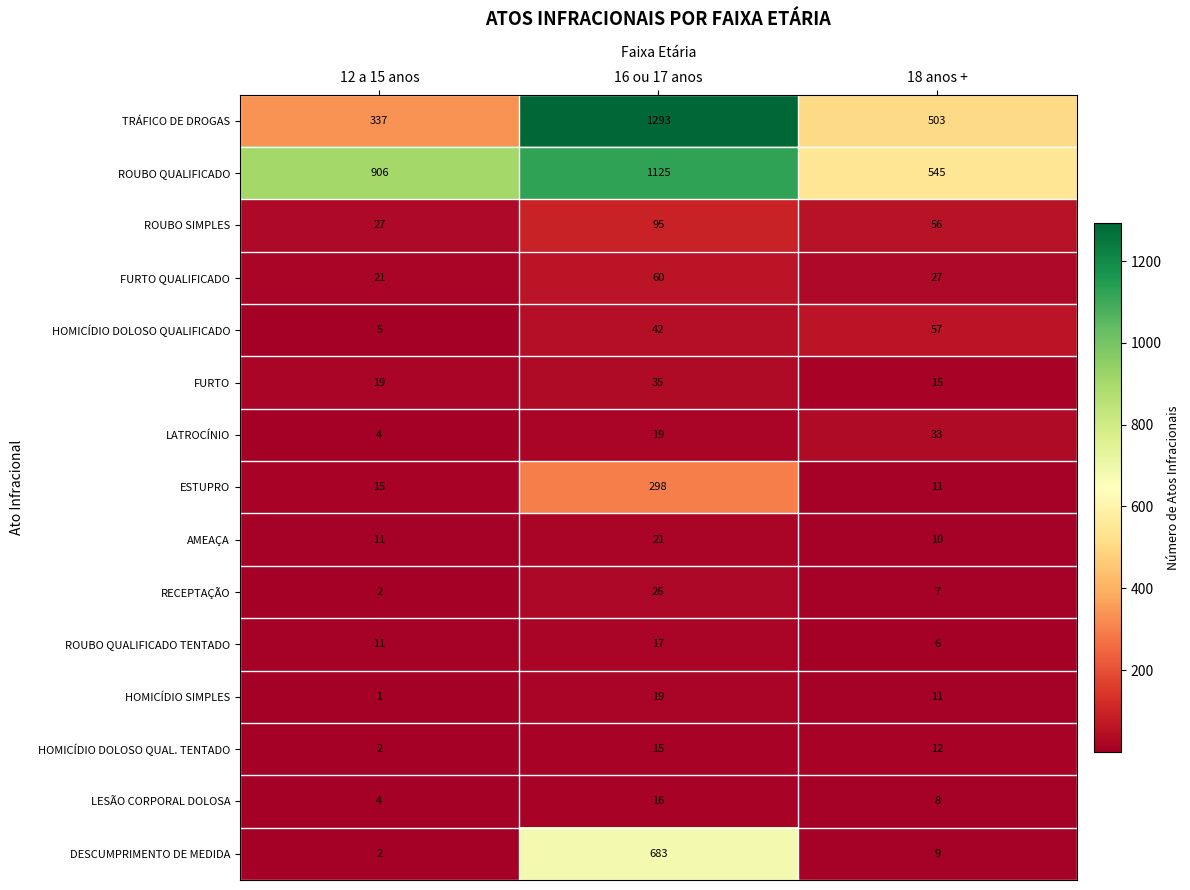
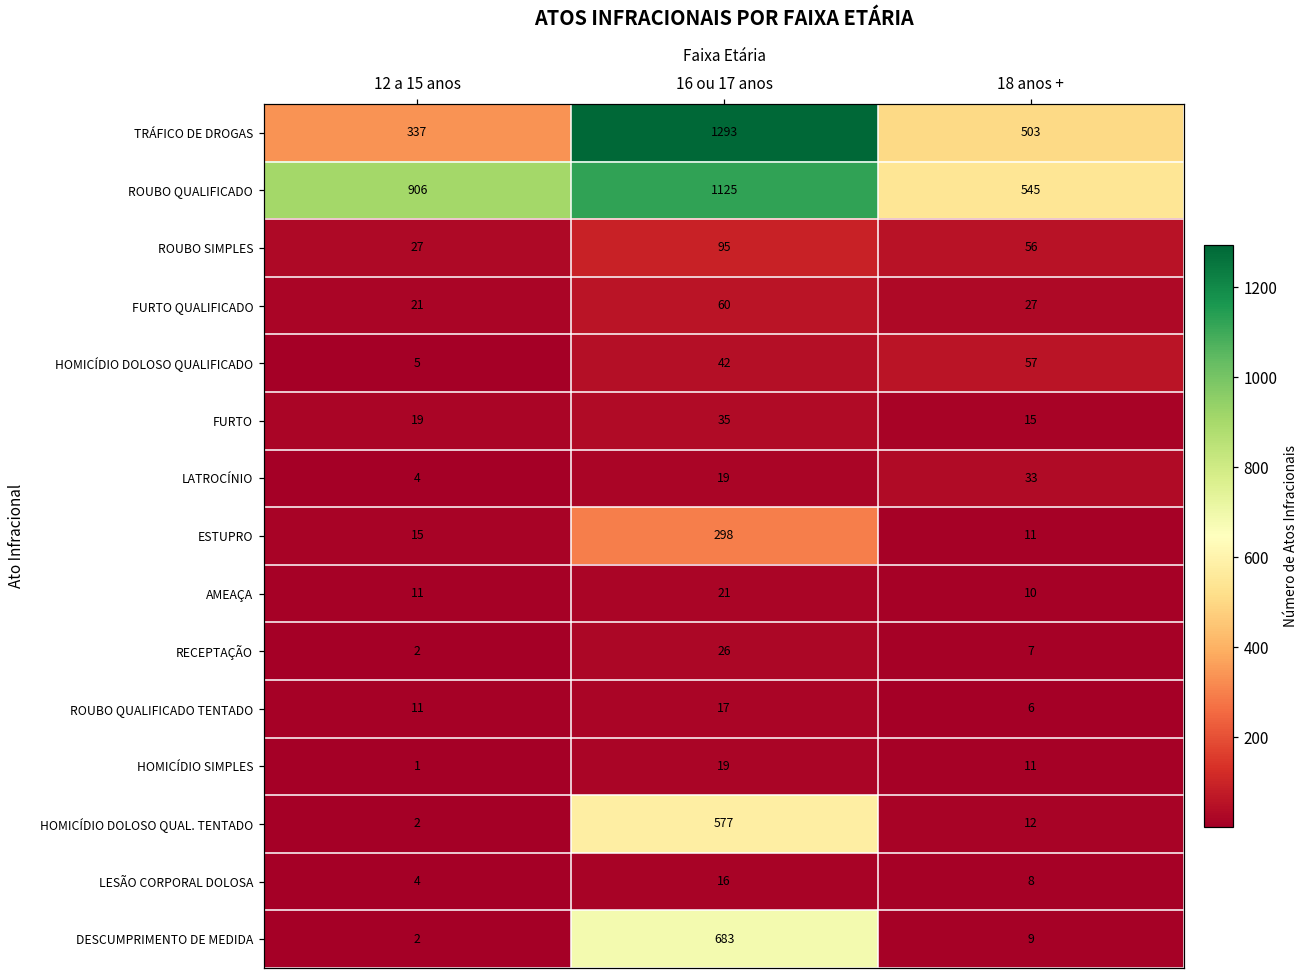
HOMICÍDIO DOLOSO QUAL. TENTADO, 16 ou 17 anos: 15 -> 577
